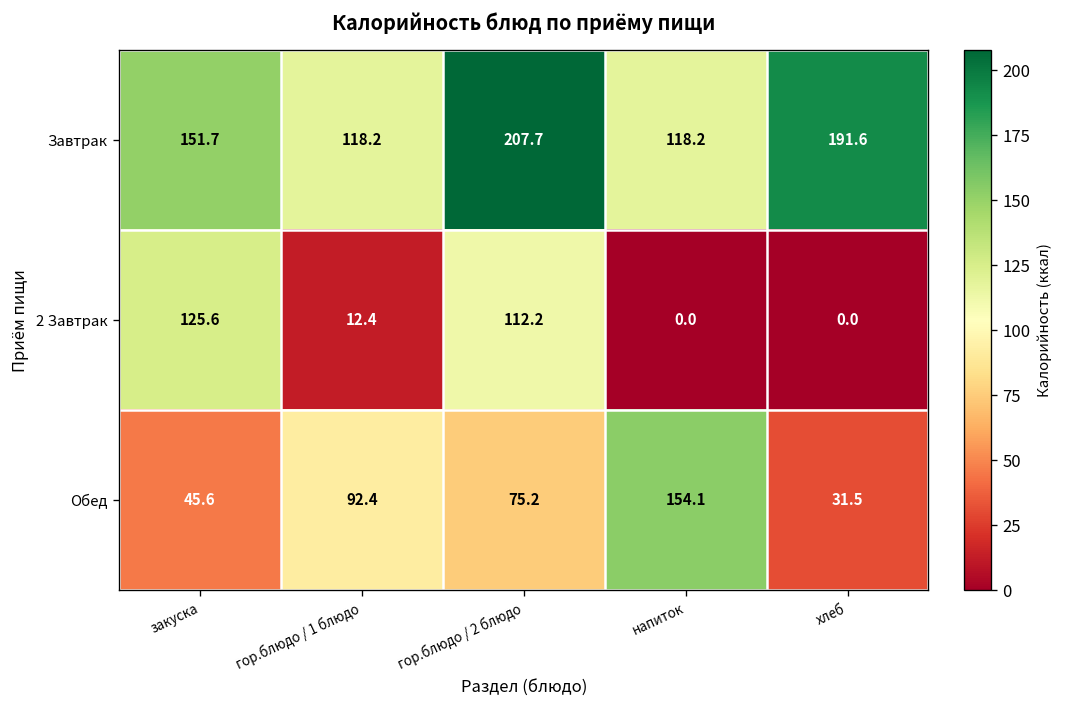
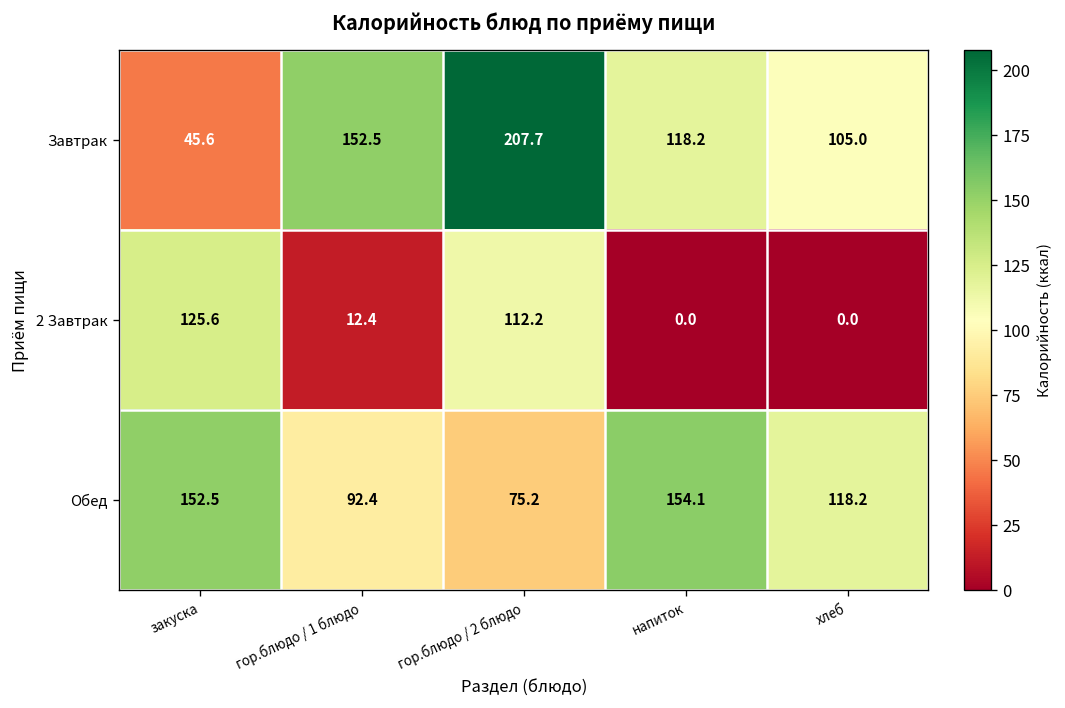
Завтрак, закуска: 151.7 -> 45.6
Завтрак, гор.блюдо / 1 блюдо: 118.2 -> 152.5
Завтрак, хлеб: 191.6 -> 105.0
Обед, закуска: 45.6 -> 152.5
Обед, хлеб: 31.5 -> 118.2
